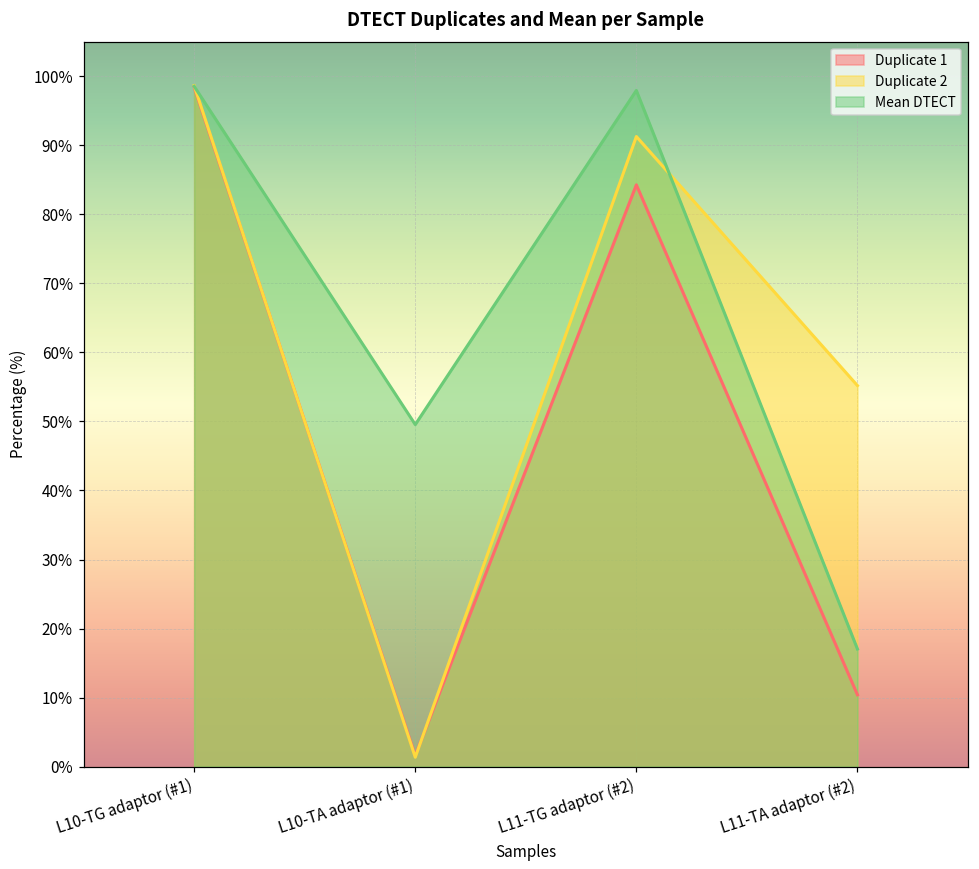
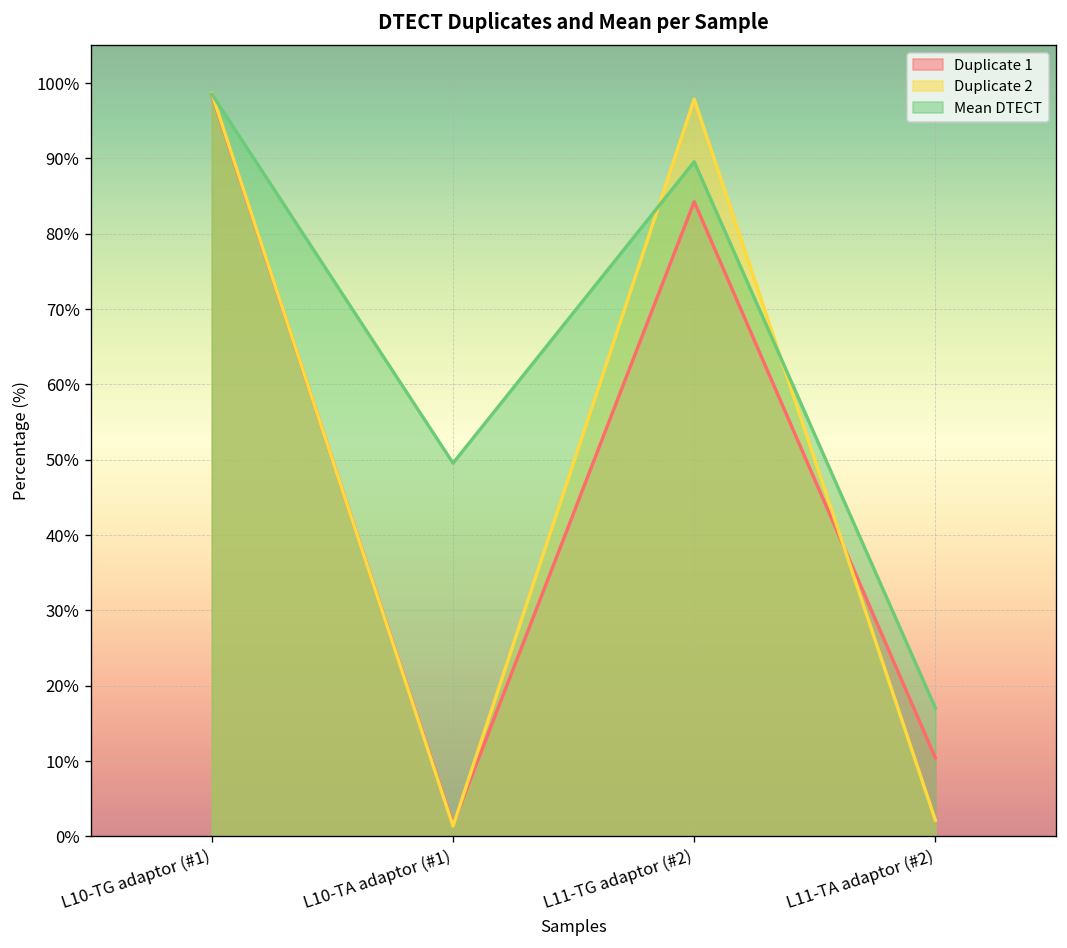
Duplicate 2, L11-TG adaptor (#2): 91% -> 98%
Mean DTECT, L11-TG adaptor (#2): 98% -> 90%
Duplicate 2, L11-TA adaptor (#2): 55% -> 2%
